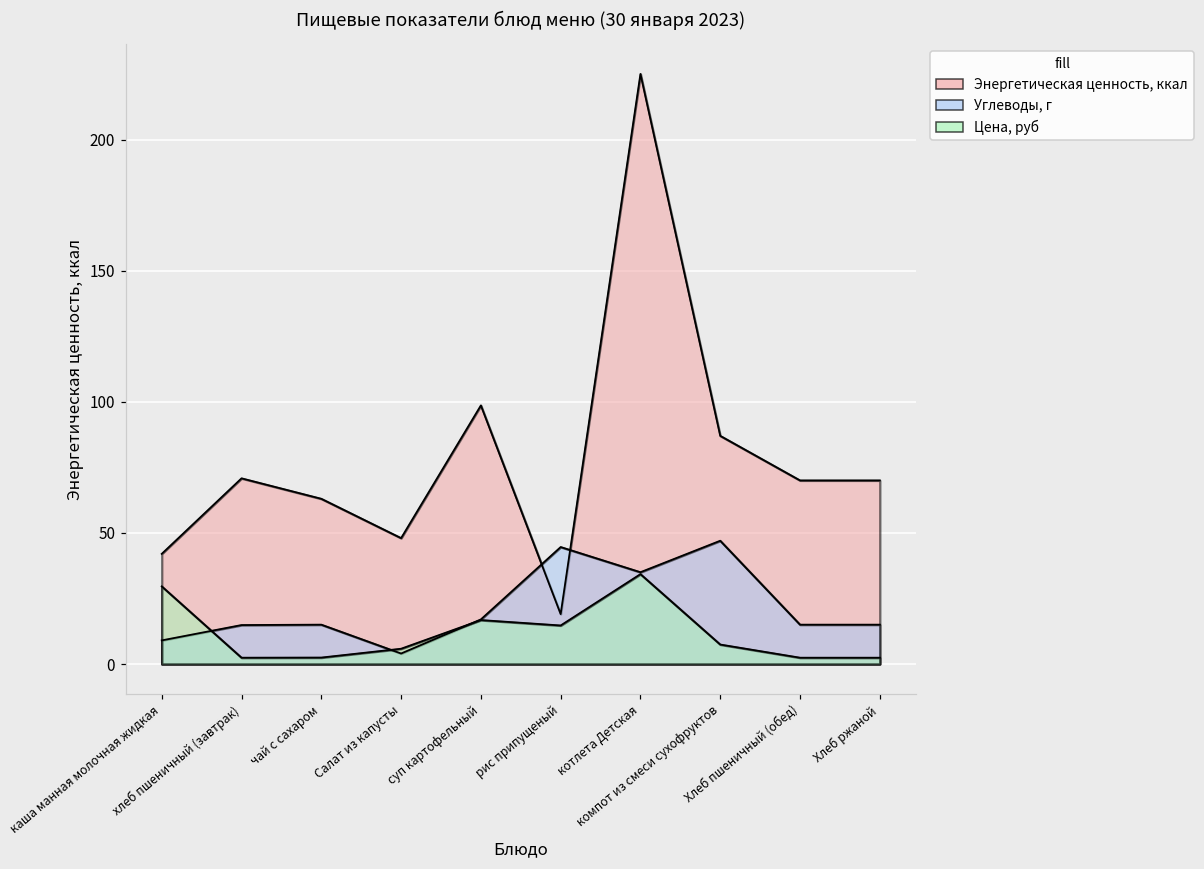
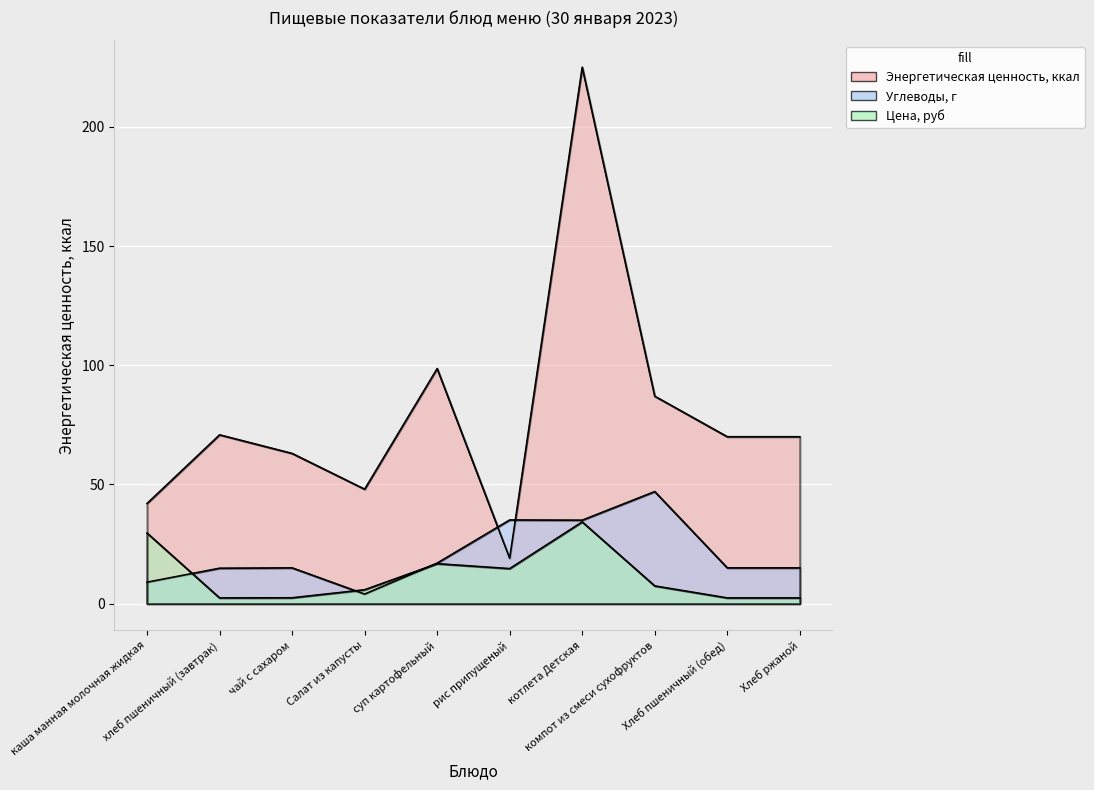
Углеводы, г, рис припущеный: 45 -> 35
